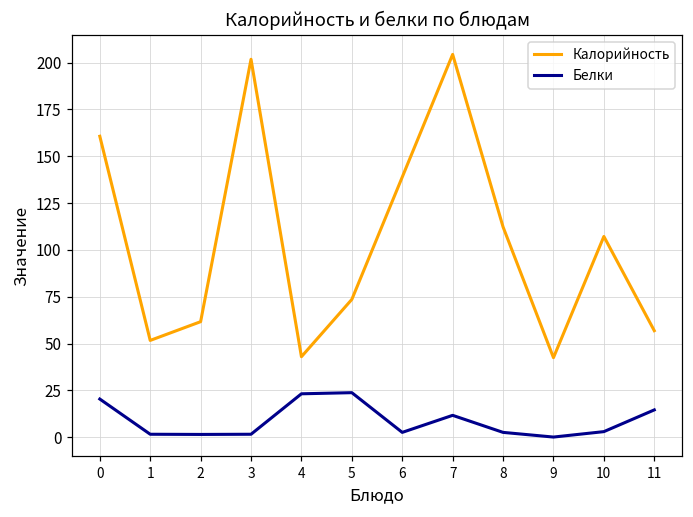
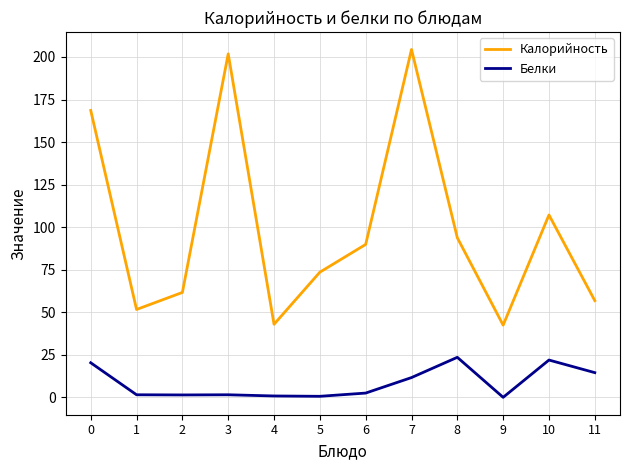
Калорийность, 0: 161 -> 169
Белки, 4: 23 -> 1
Белки, 5: 24 -> 1
Калорийность, 6: 139 -> 90
Калорийность, 8: 112 -> 94
Белки, 8: 3 -> 24
Белки, 10: 3 -> 22
